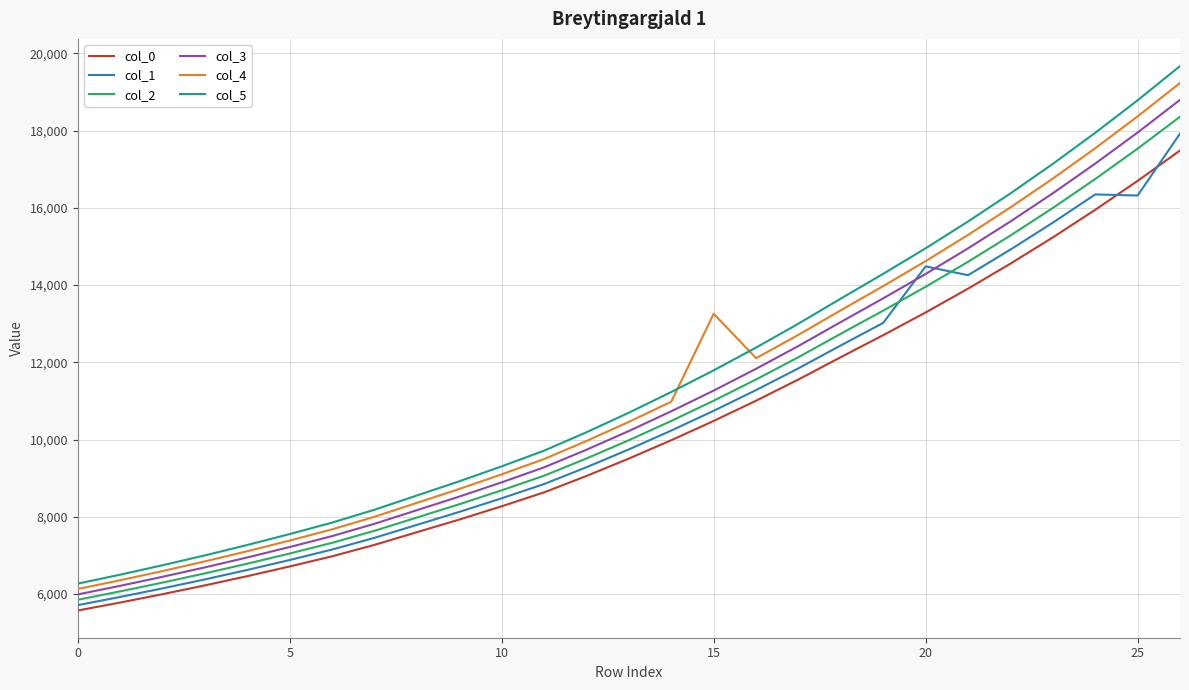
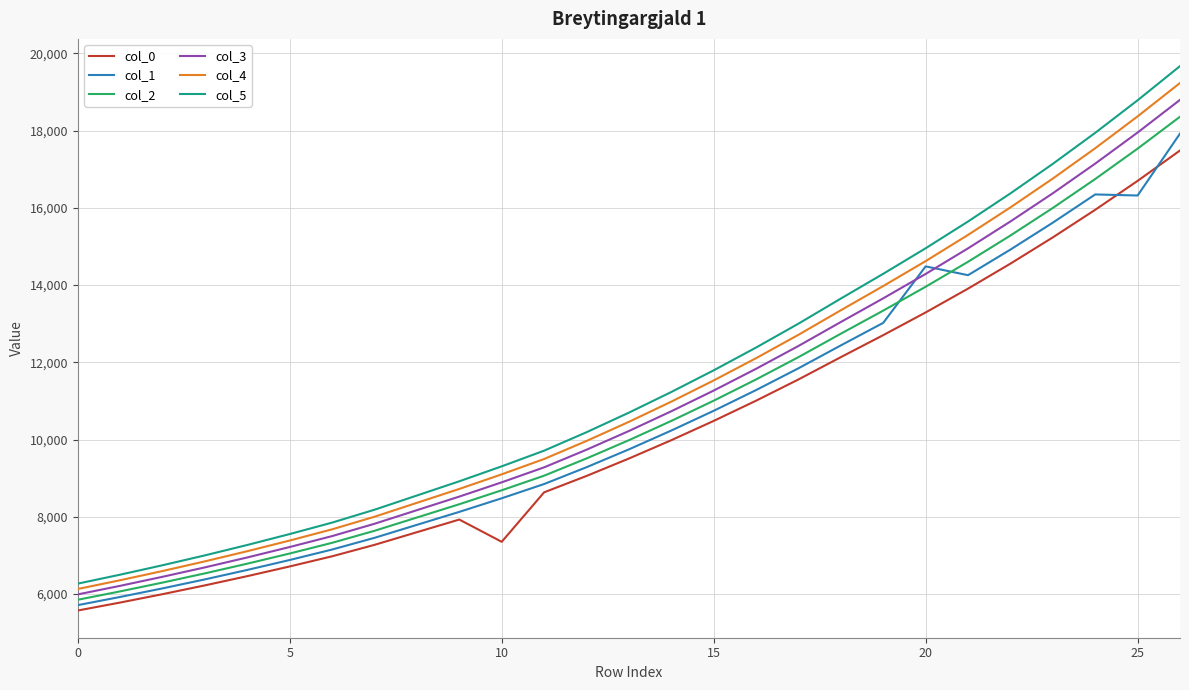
col_0, 10: 8,300 -> 7,400
col_4, 15: 13,300 -> 11,500
